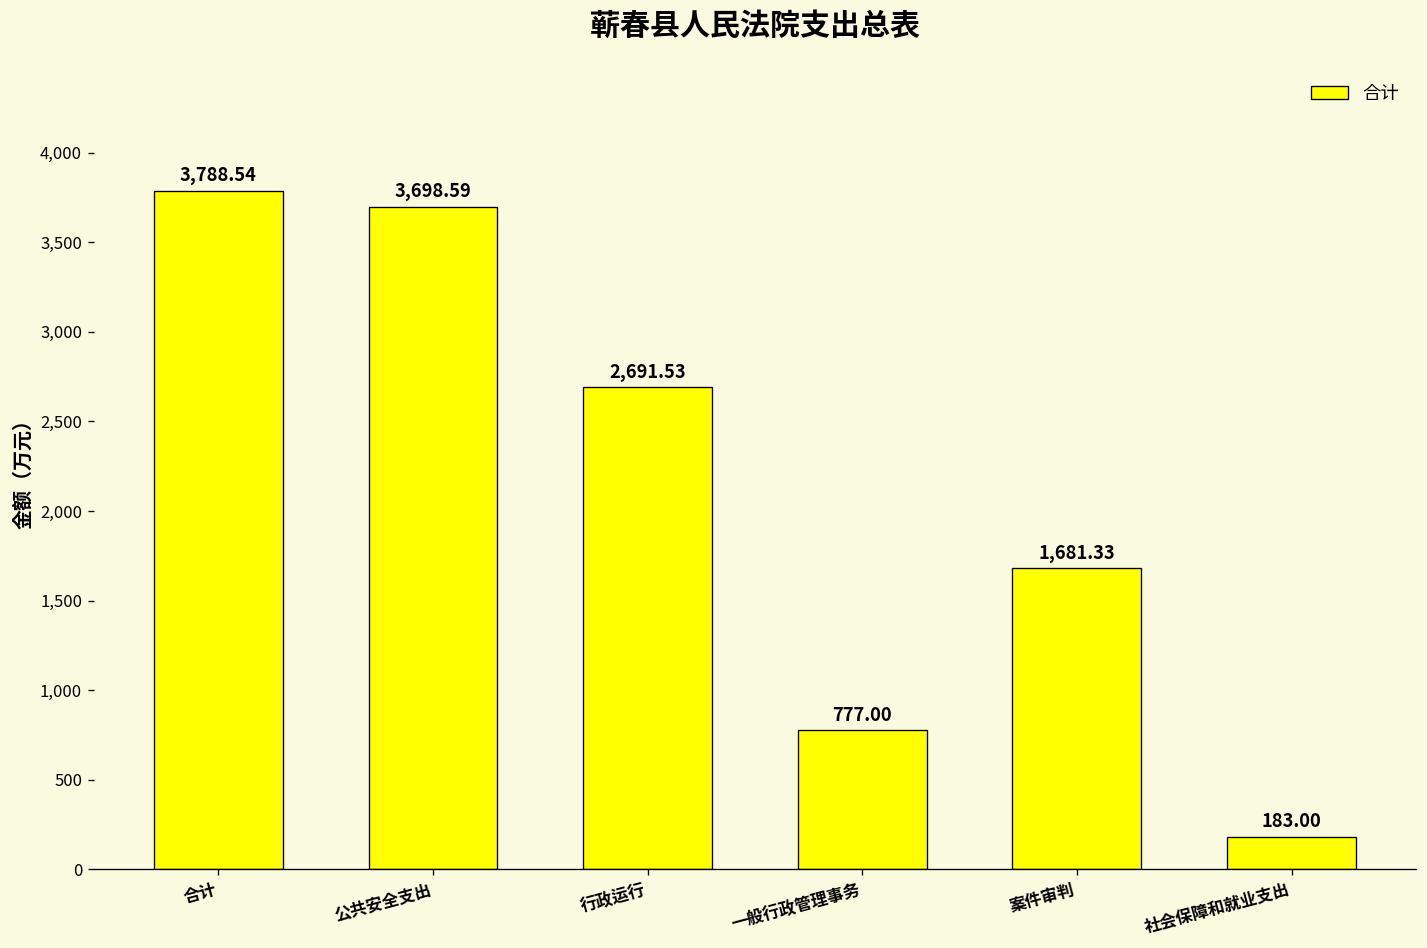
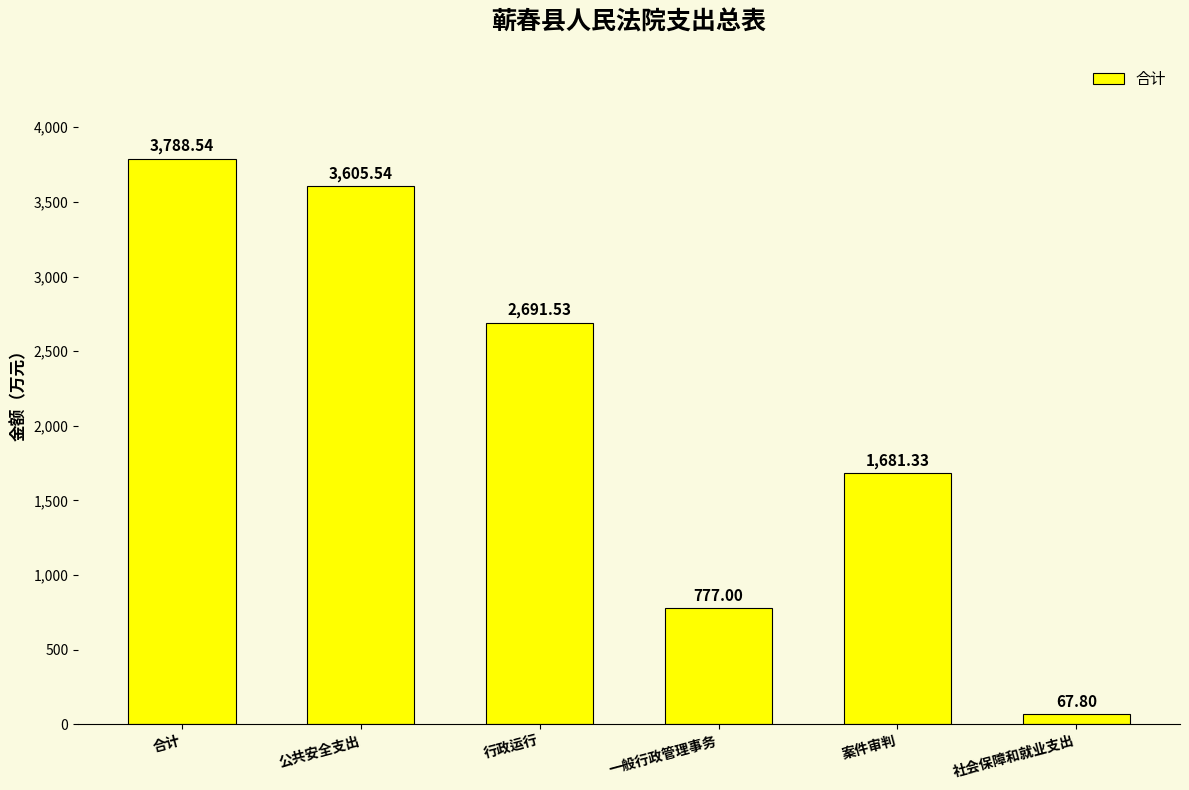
公共安全支出: 3,698.59 -> 3,605.54
社会保障和就业支出: 183.00 -> 67.80
